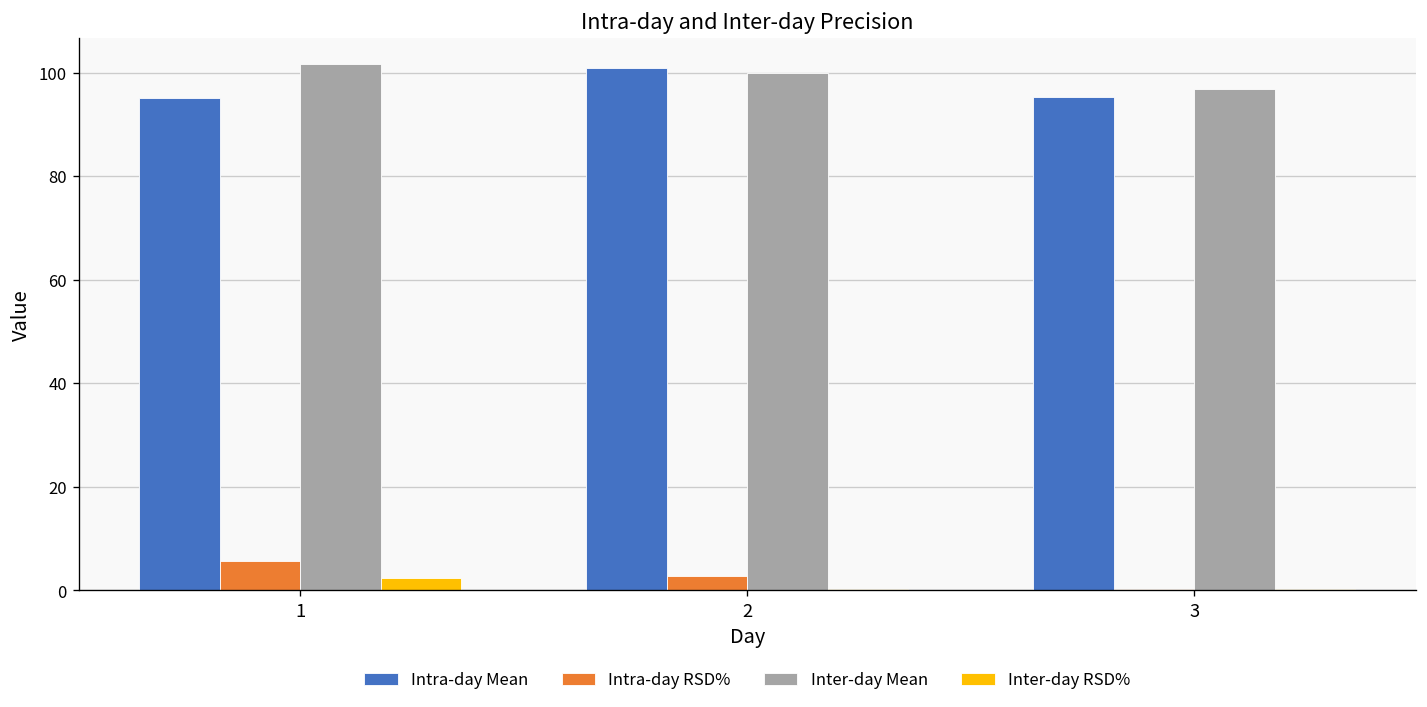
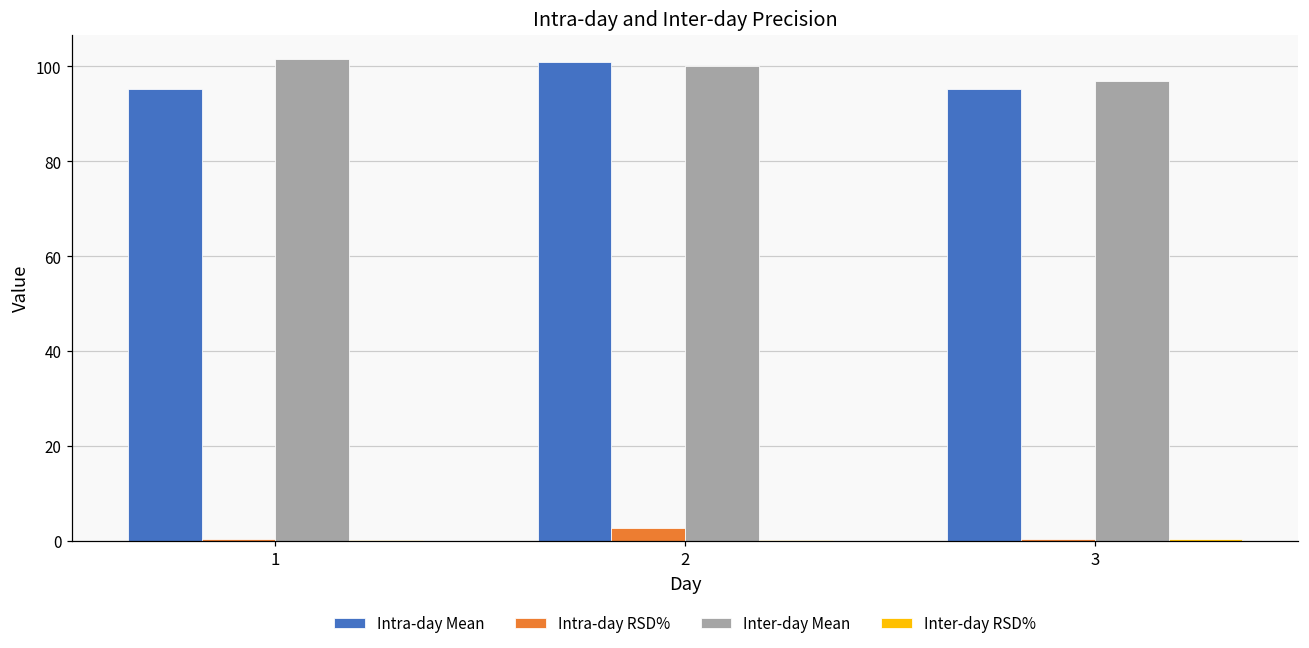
Intra-day RSD%, 1: 6 -> 0
Inter-day RSD%, 1: 2 -> 0
